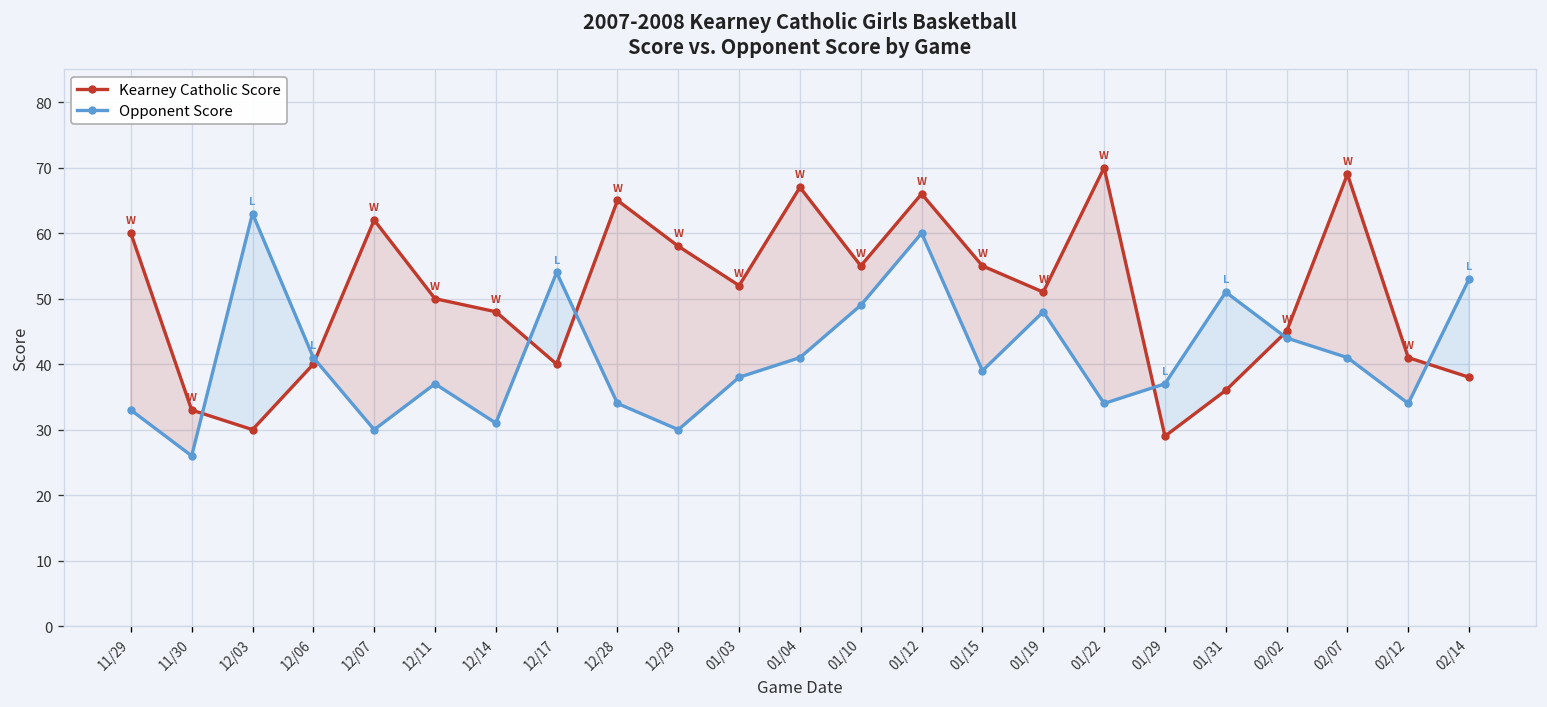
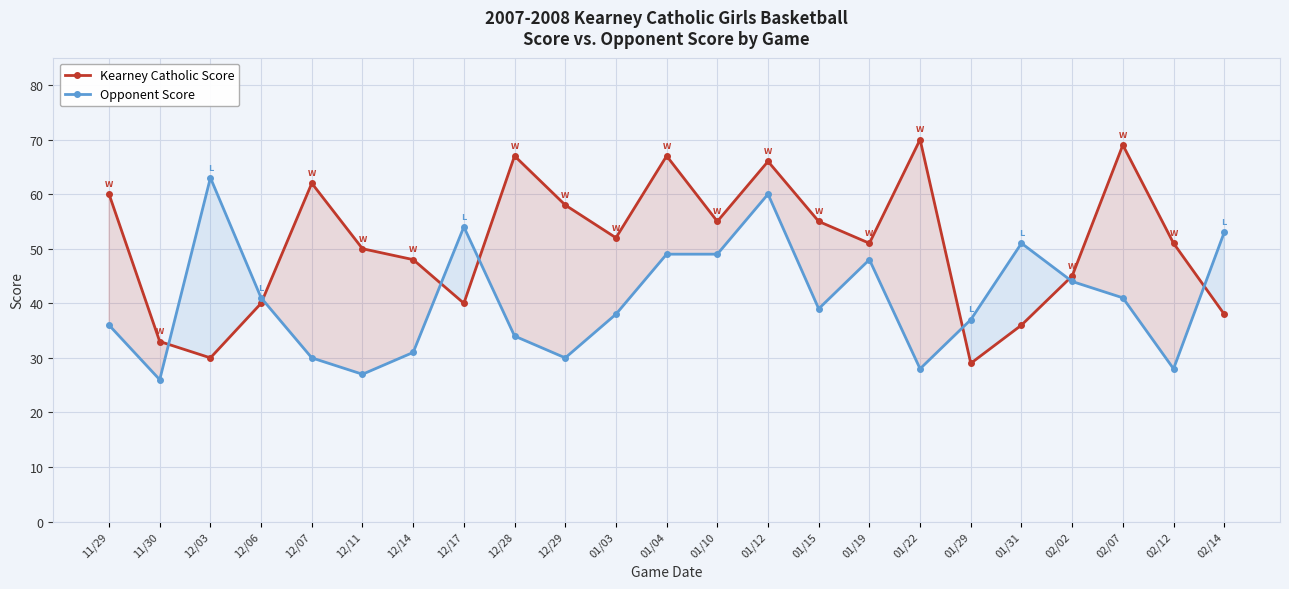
Opponent Score, 11/29: 33 -> 36
Opponent Score, 12/11: 37 -> 27
Kearney Catholic Score, 12/28: 65 -> 67
Opponent Score, 01/04: 41 -> 49
Opponent Score, 01/22: 34 -> 28
Kearney Catholic Score, 02/12: 41 -> 51
Opponent Score, 02/12: 34 -> 28
